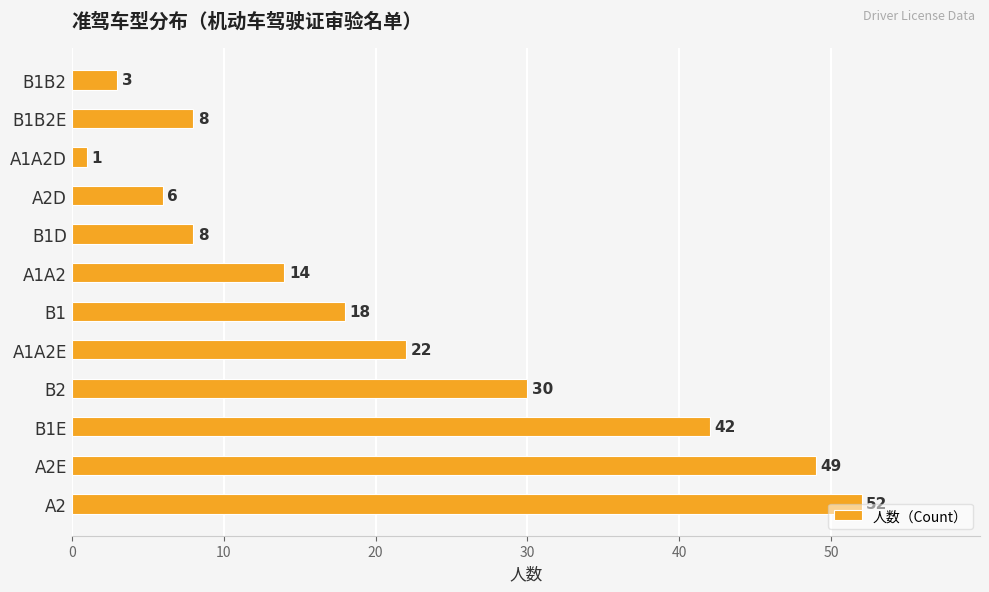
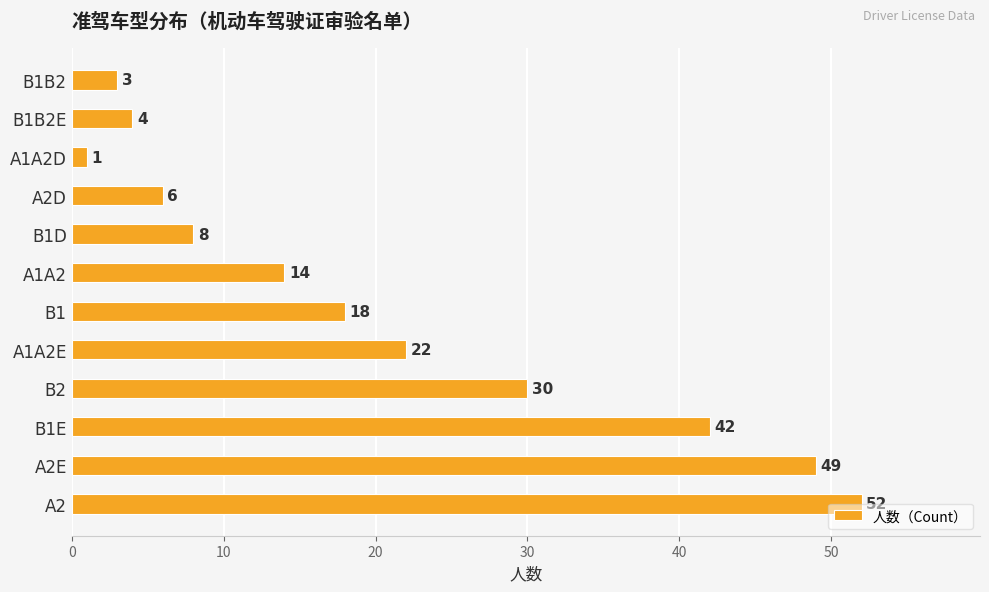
B1B2E: 8 -> 4
